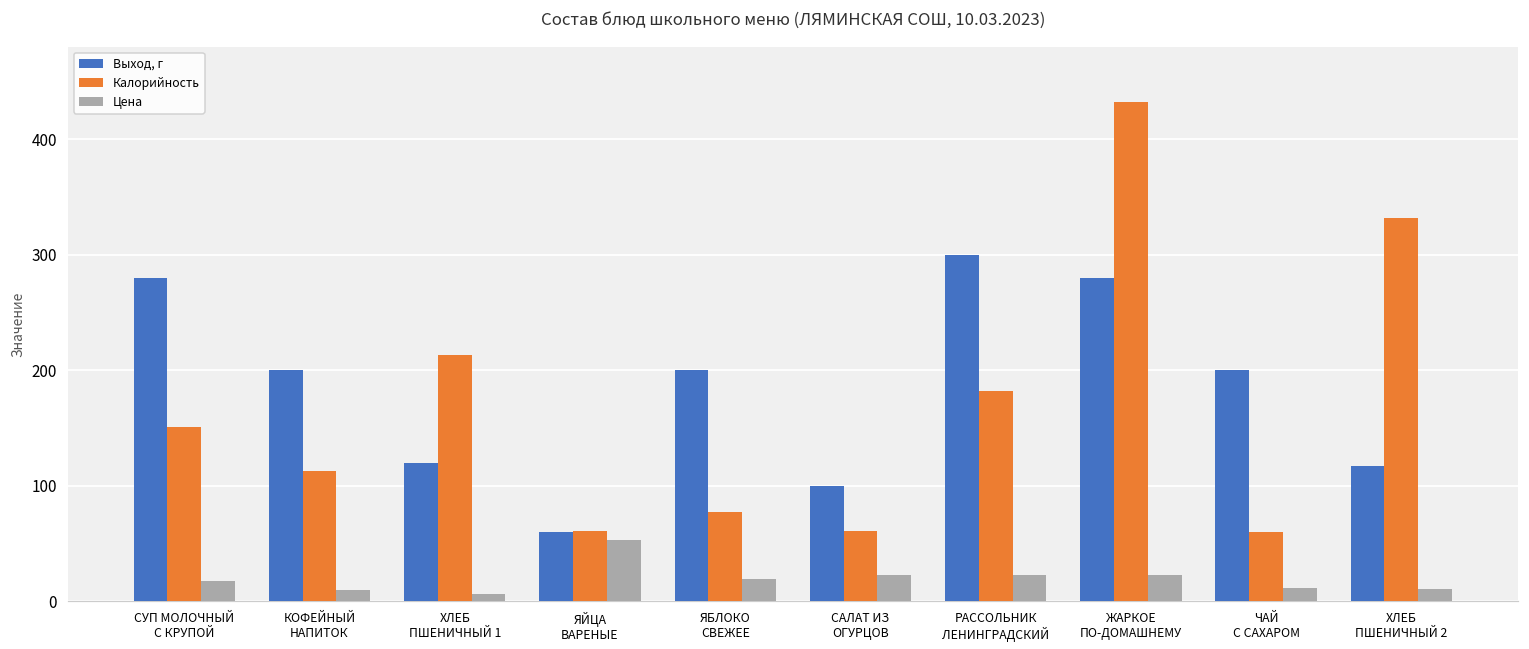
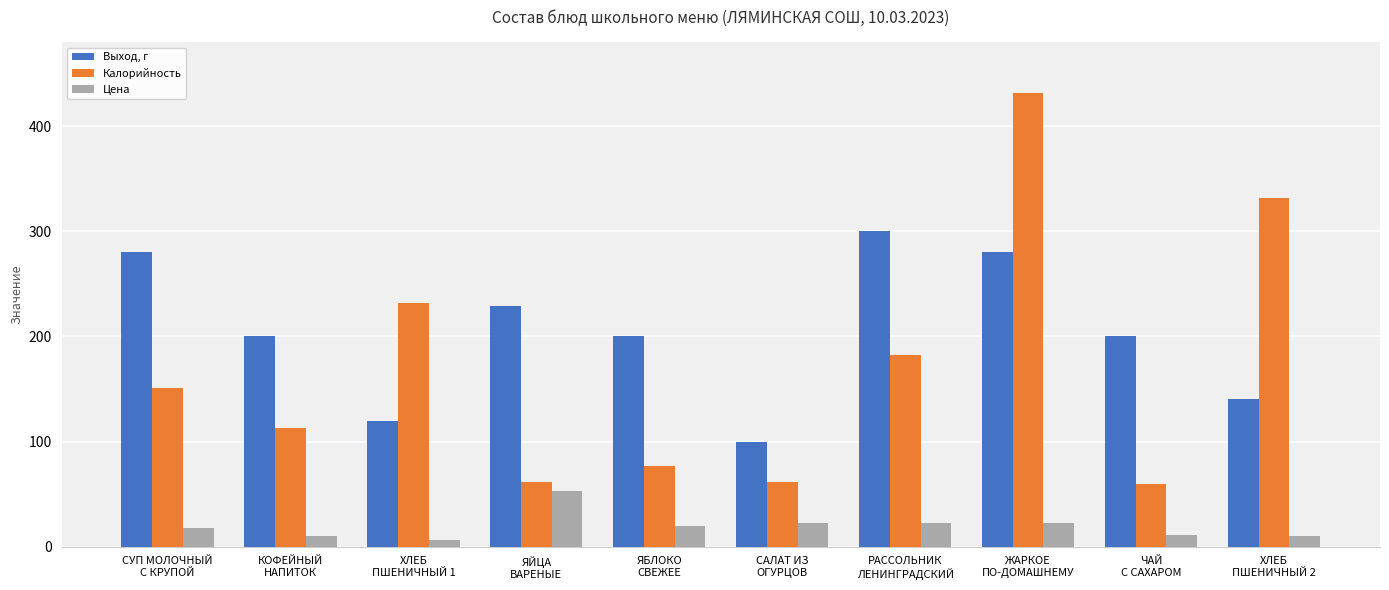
Калорийность, ХЛЕБ ПШЕНИЧНЫЙ 1: 213 -> 232
Выход, г, ЯЙЦА ВАРЕНЫЕ: 60 -> 229
Выход, г, ХЛЕБ ПШЕНИЧНЫЙ 2: 117 -> 140
